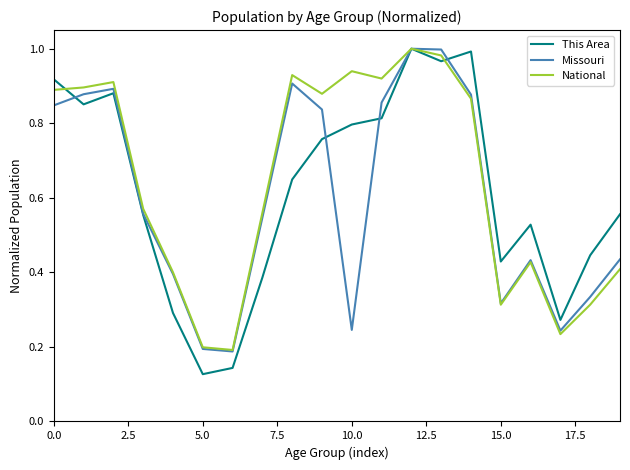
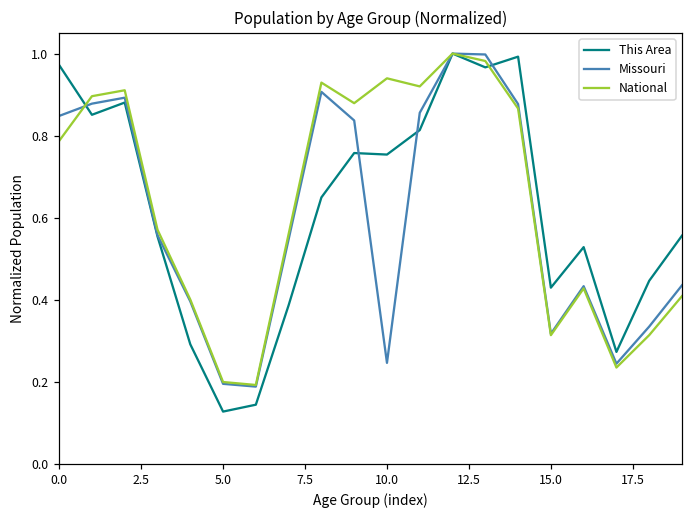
This Area, 0.0: 0.92 -> 0.97
National, 0.0: 0.89 -> 0.79
This Area, 10.0: 0.80 -> 0.75
